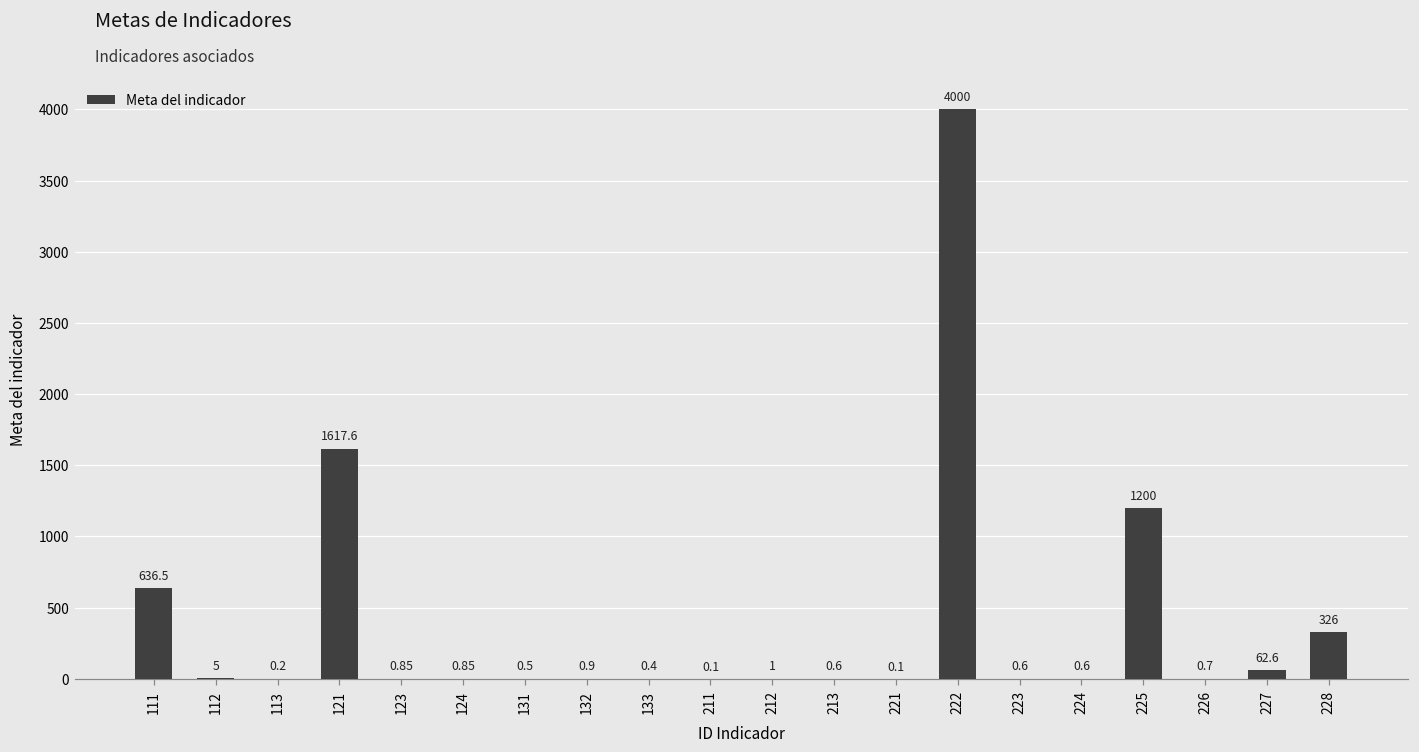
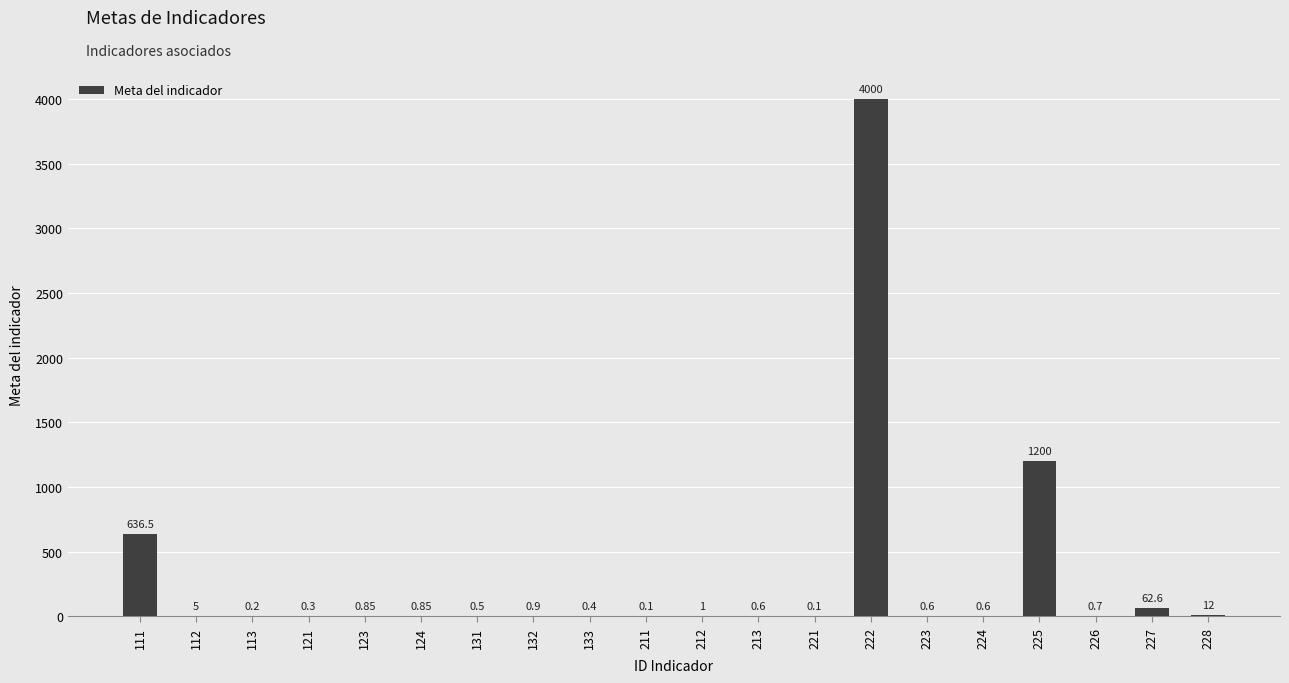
121: 1617.6 -> 0.3
228: 326 -> 12
